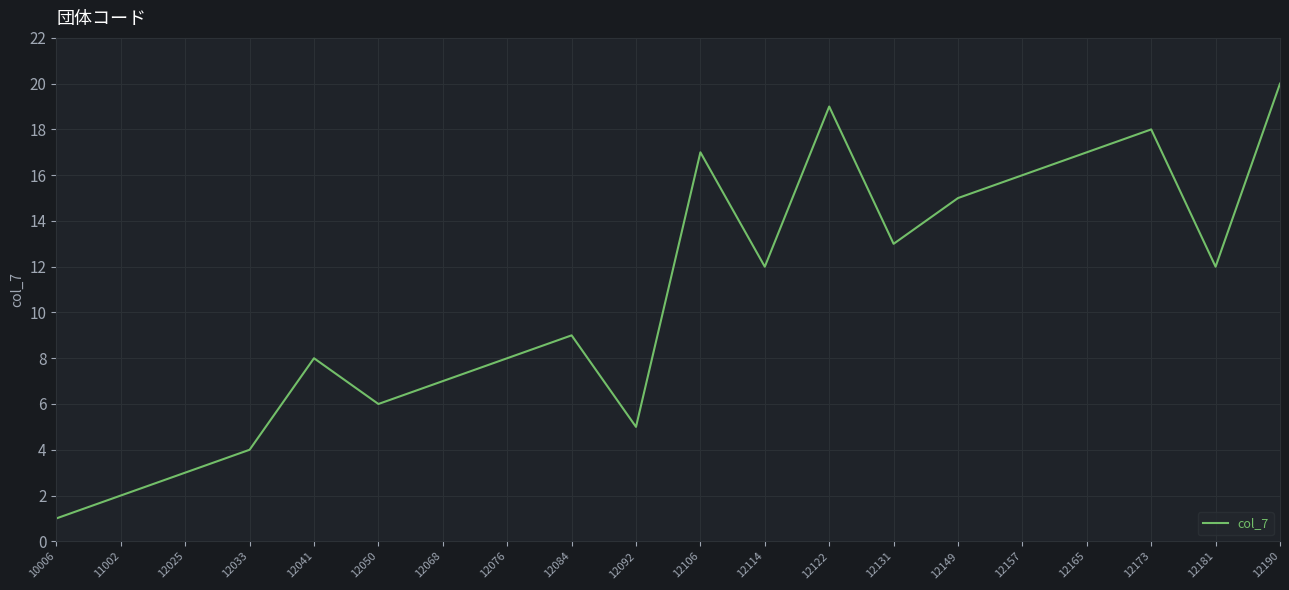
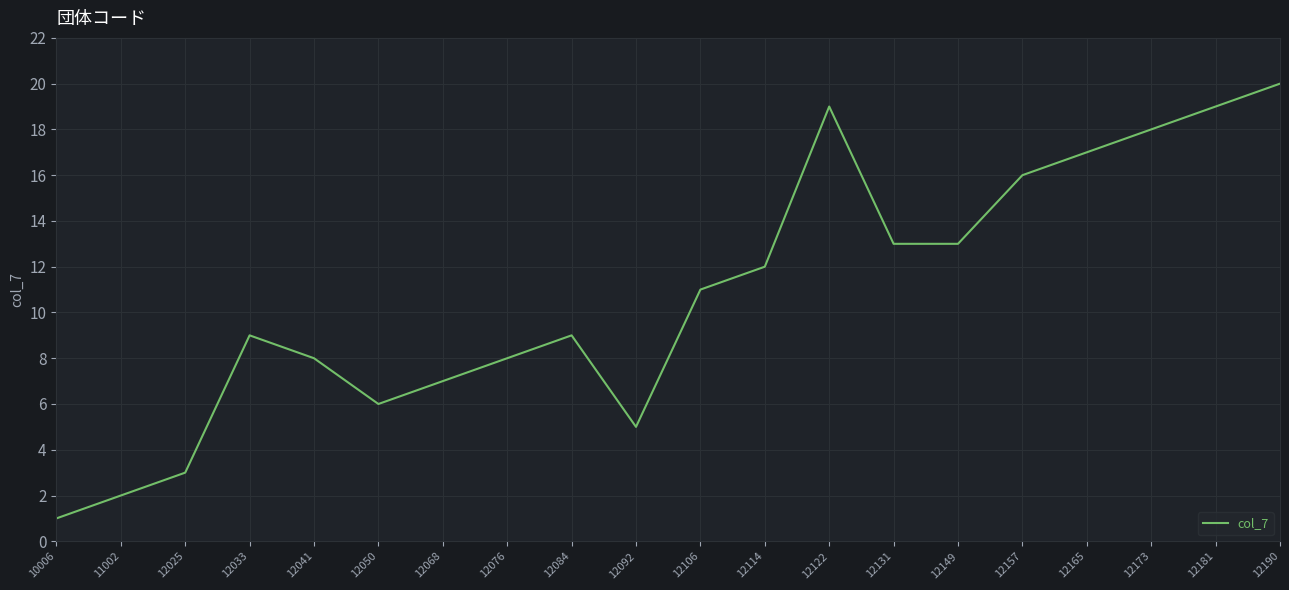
12033: 4 -> 9
12106: 17 -> 11
12149: 15 -> 13
12181: 12 -> 19
